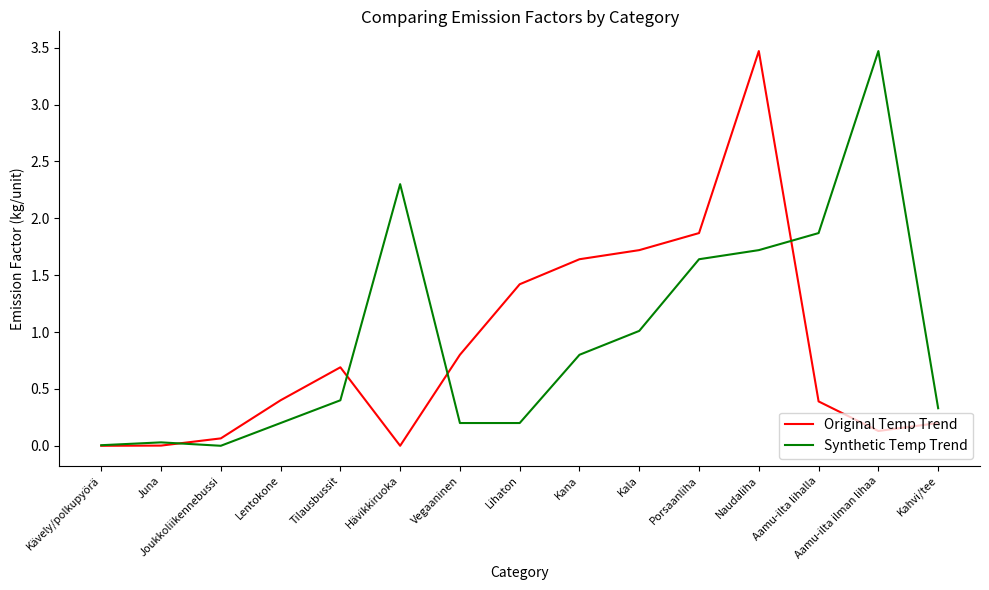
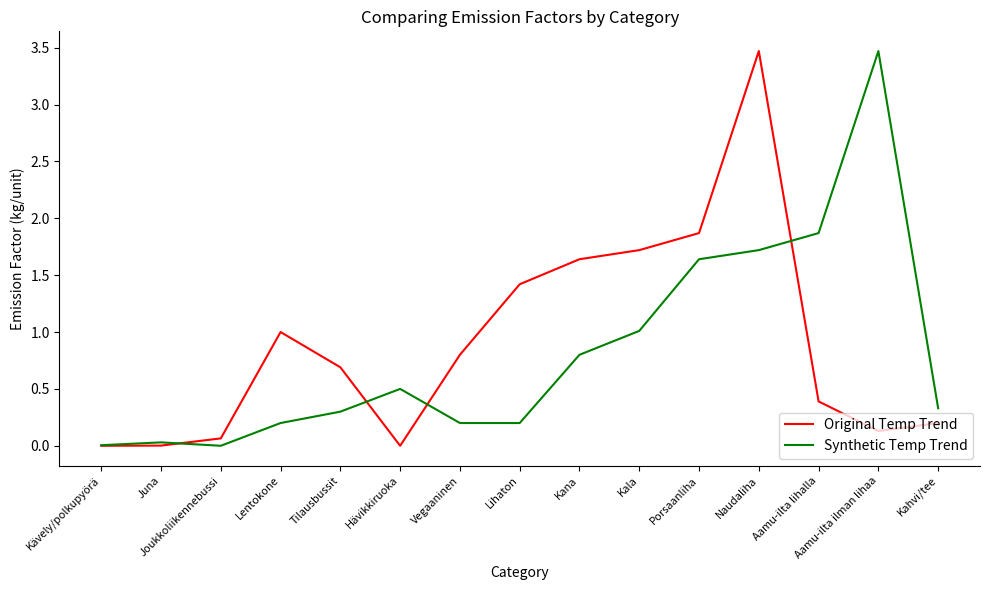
Original Temp Trend, Lentokone: 0.4 -> 1.0
Synthetic Temp Trend, Tilausbussit: 0.4 -> 0.3
Synthetic Temp Trend, Hävikkiruoka: 2.3 -> 0.5
